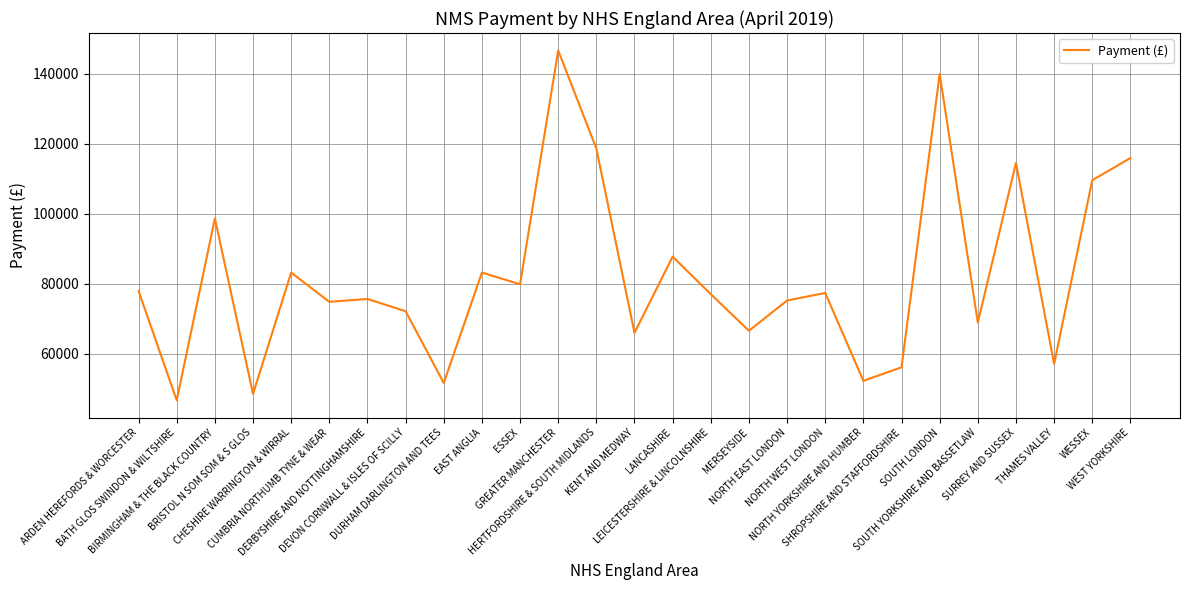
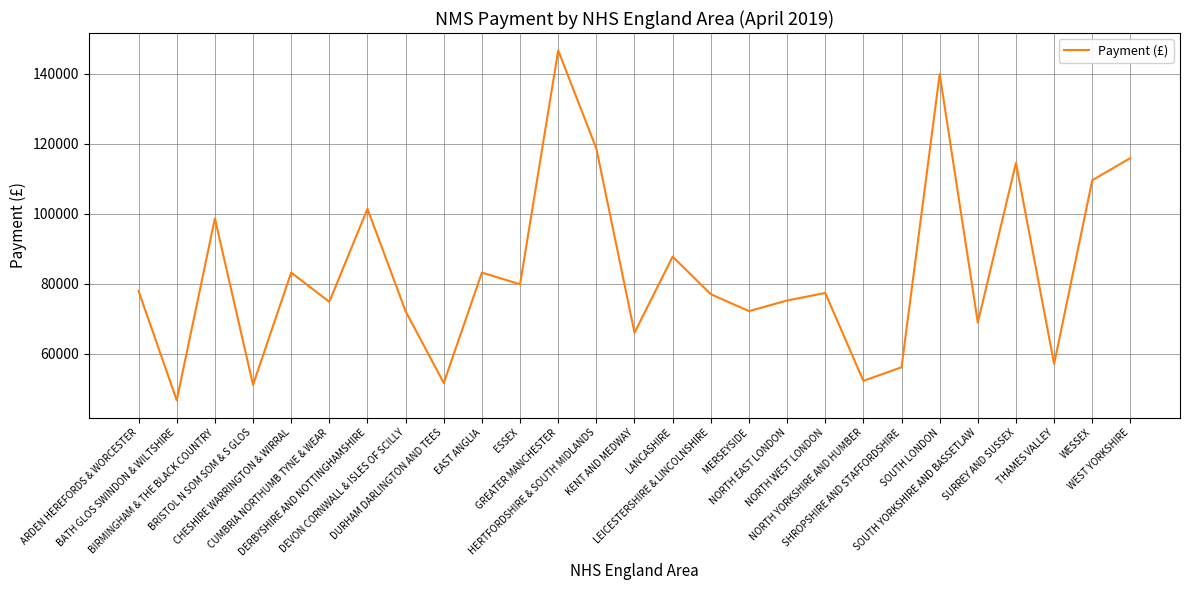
BRISTOL N SOM SOM & S GLOS: 49000 -> 51000
DERBYSHIRE AND NOTTINGHAMSHIRE: 76000 -> 101000
MERSEYSIDE: 67000 -> 72000
